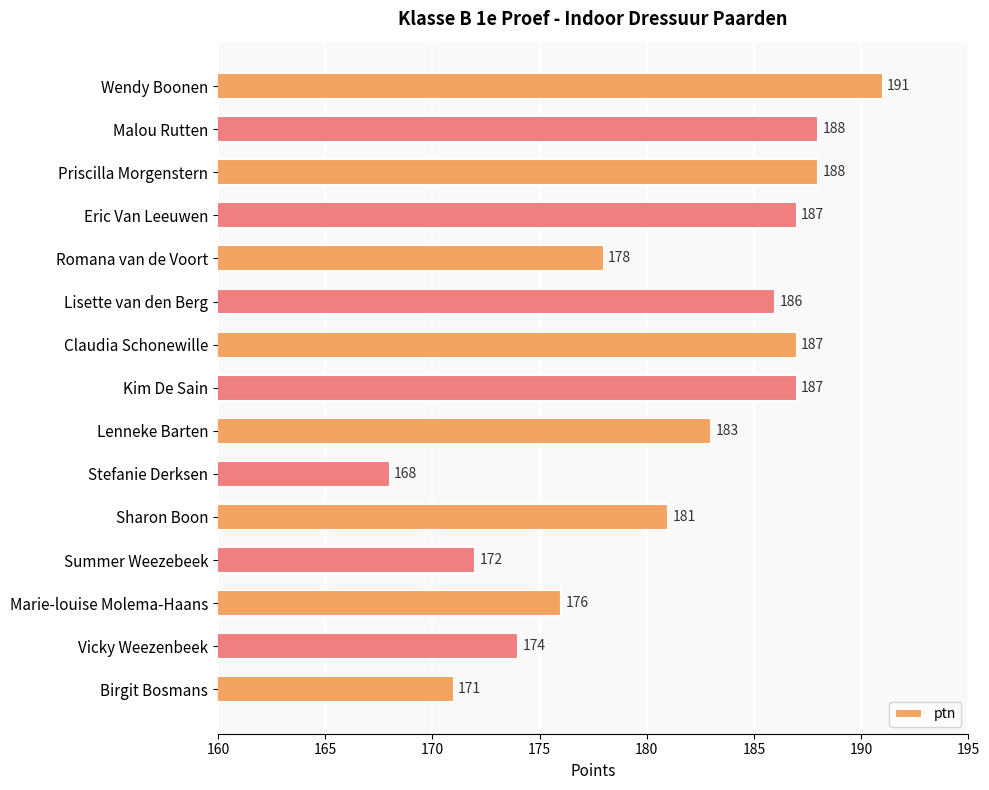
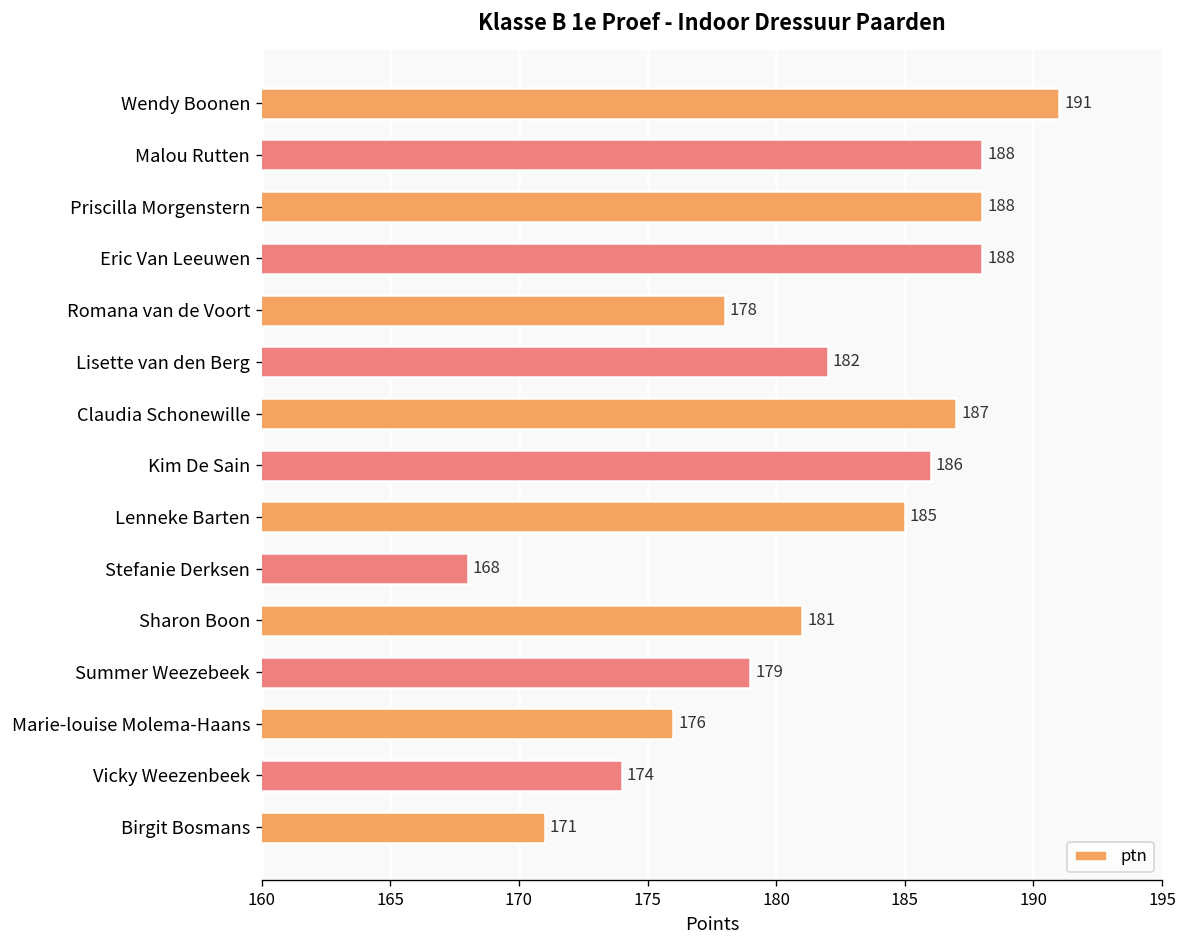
Eric Van Leeuwen: 187 -> 188
Lisette van den Berg: 186 -> 182
Kim De Sain: 187 -> 186
Lenneke Barten: 183 -> 185
Summer Weezebeek: 172 -> 179
